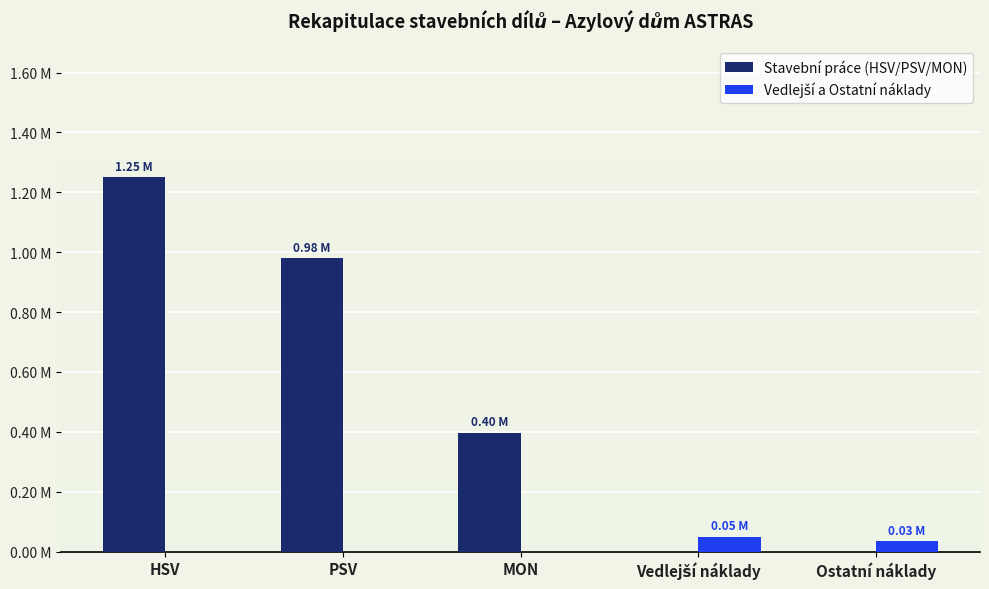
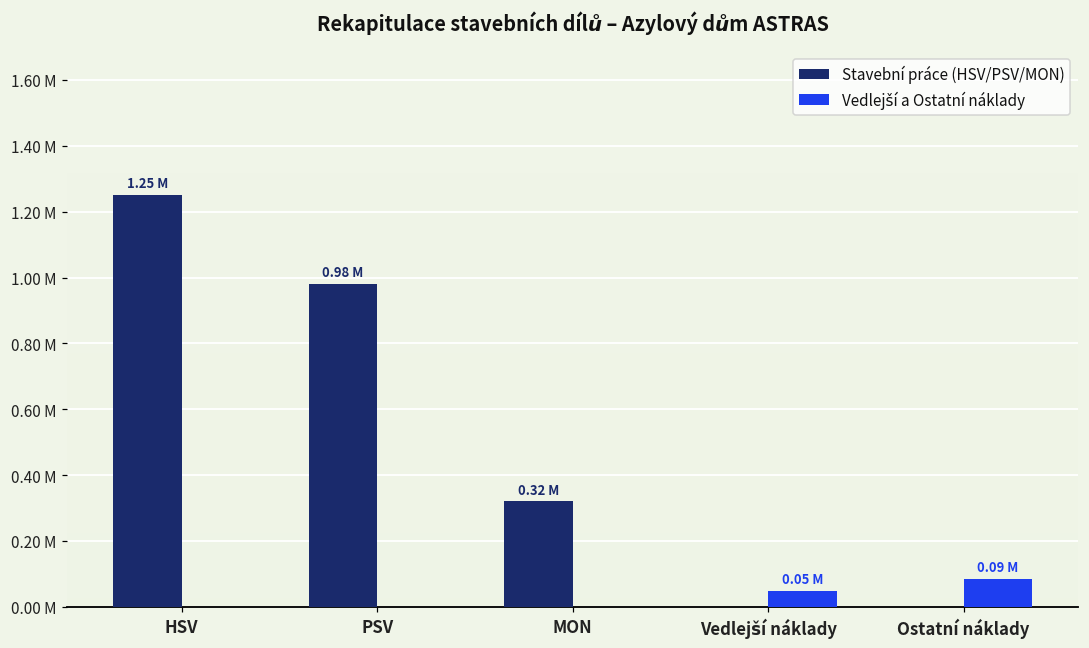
Stavební práce (HSV/PSV/MON), MON: 0.40 -> 0.32
Vedlejší a Ostatní náklady, Ostatní náklady: 0.03 -> 0.09
